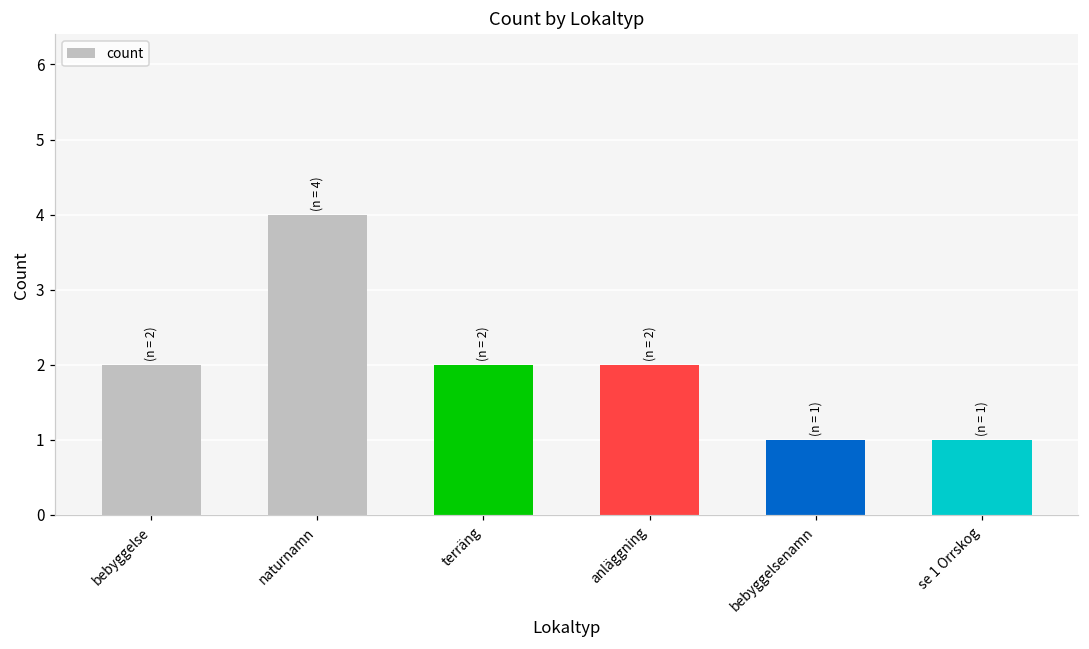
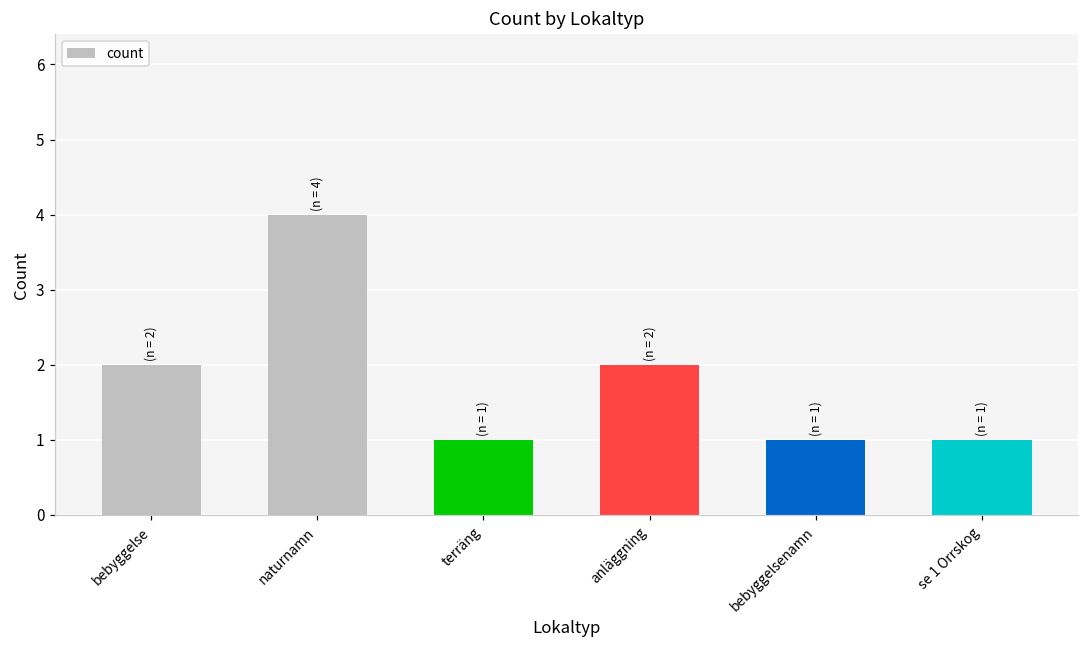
terräng: 2 -> 1
